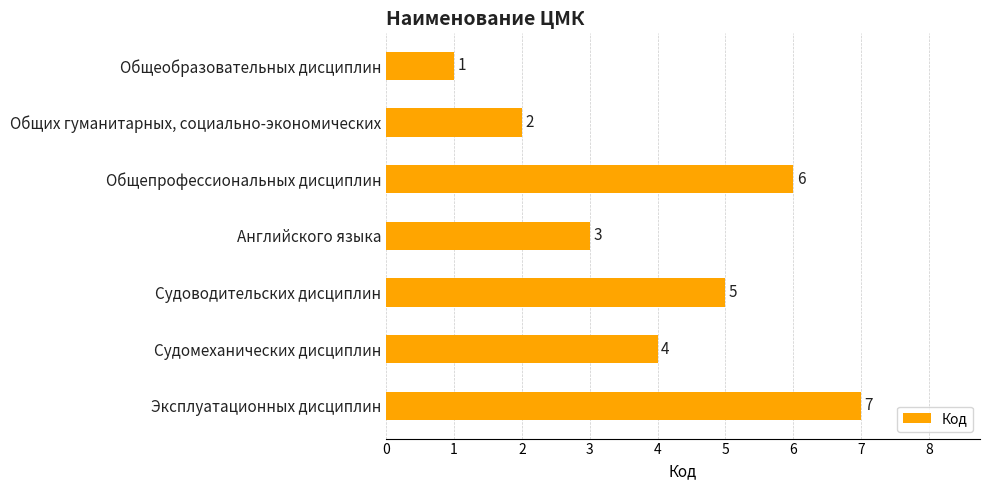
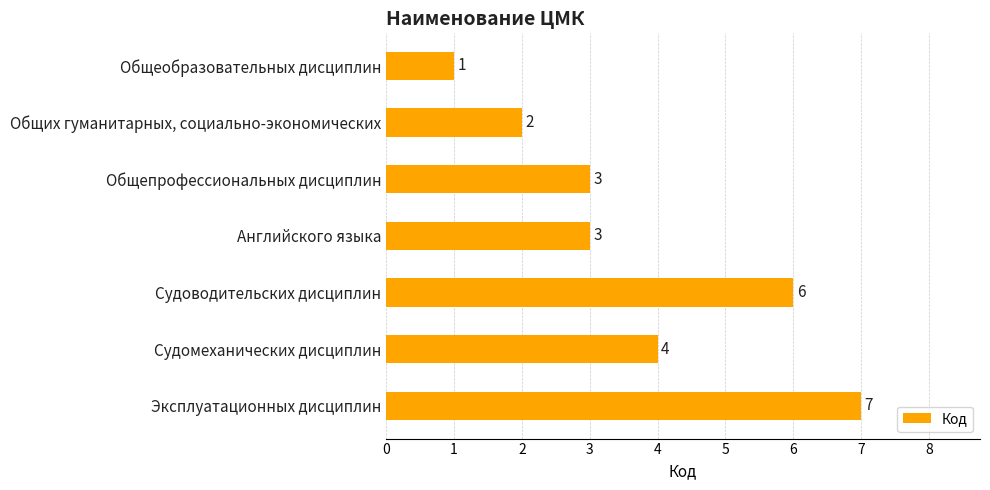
Общепрофессиональных дисциплин: 6 -> 3
Судоводительских дисциплин: 5 -> 6
